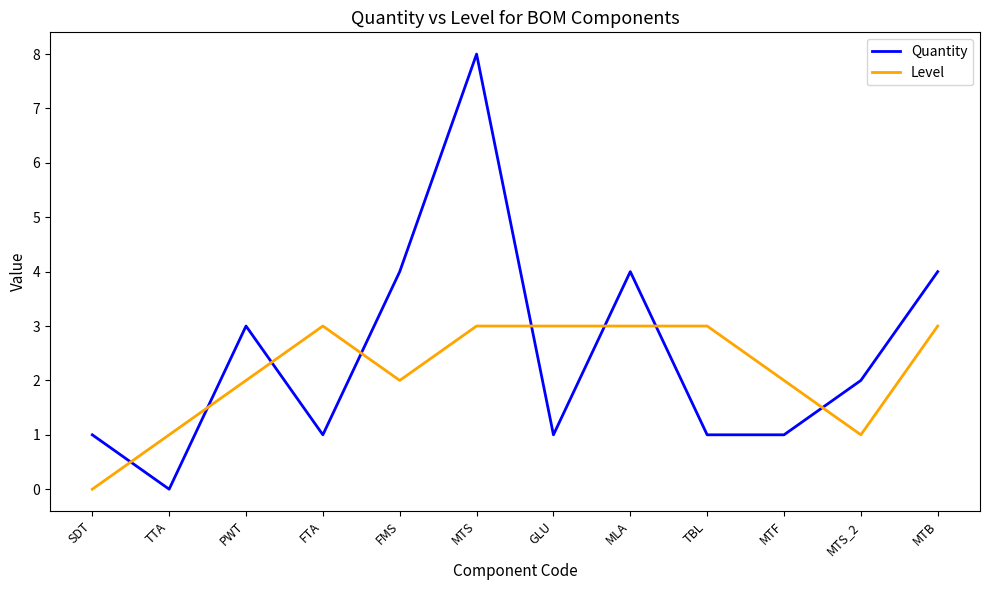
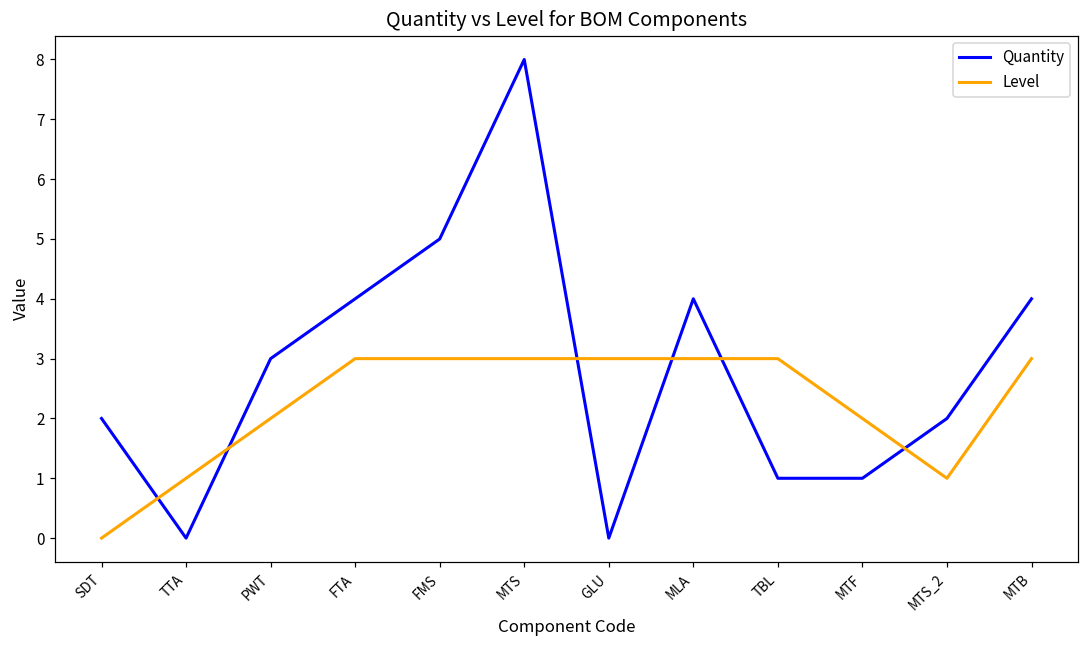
Quantity, SDT: 1 -> 2
Quantity, FTA: 1 -> 4
Quantity, FMS: 4 -> 5
Level, FMS: 2 -> 3
Quantity, GLU: 1 -> 0
